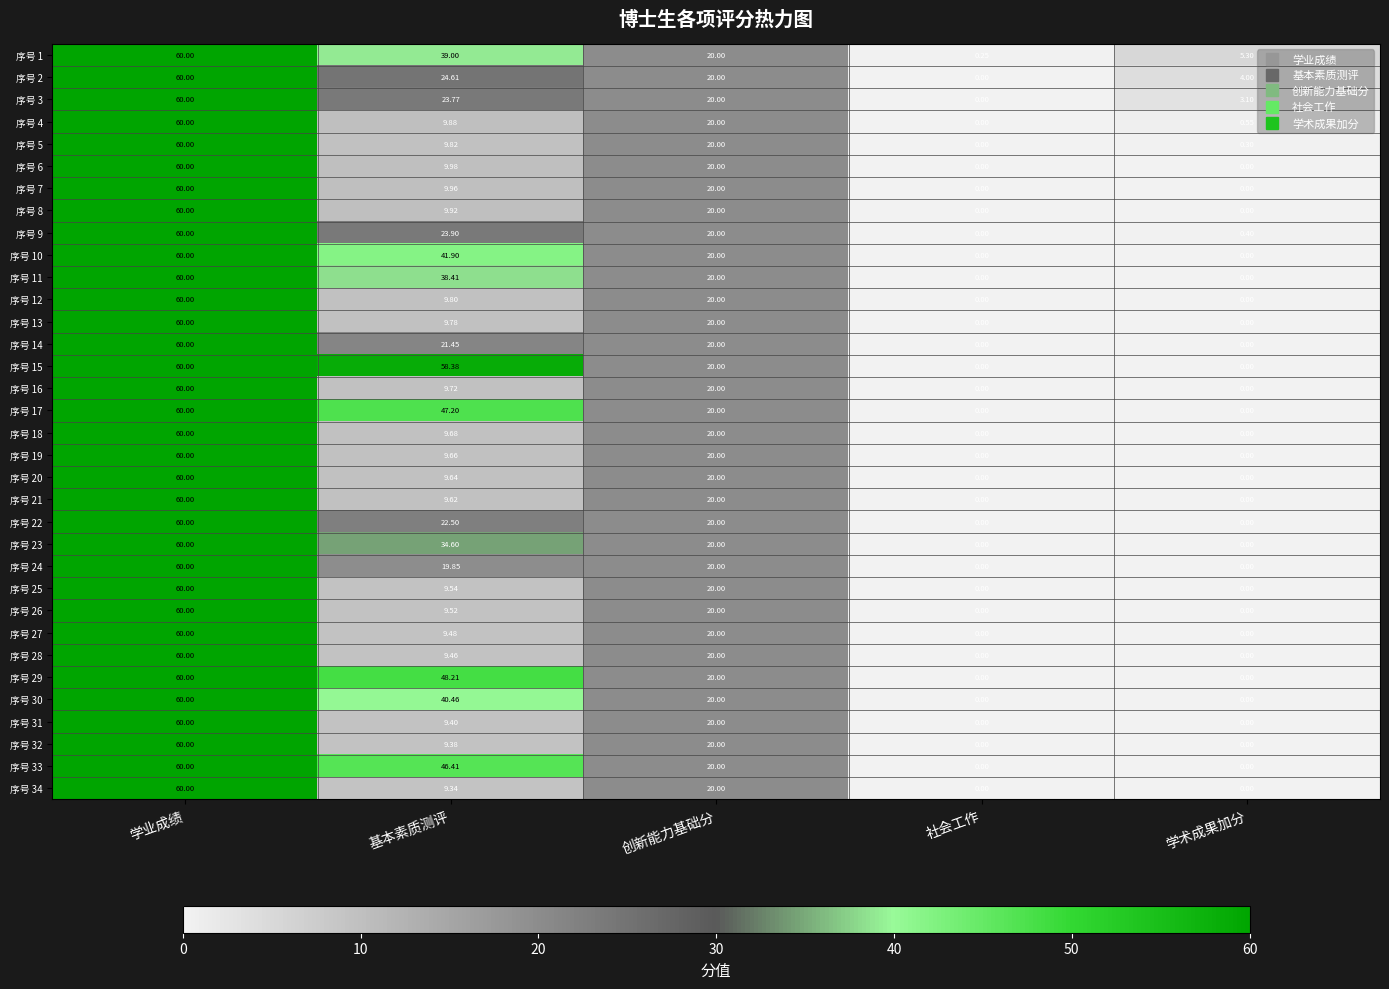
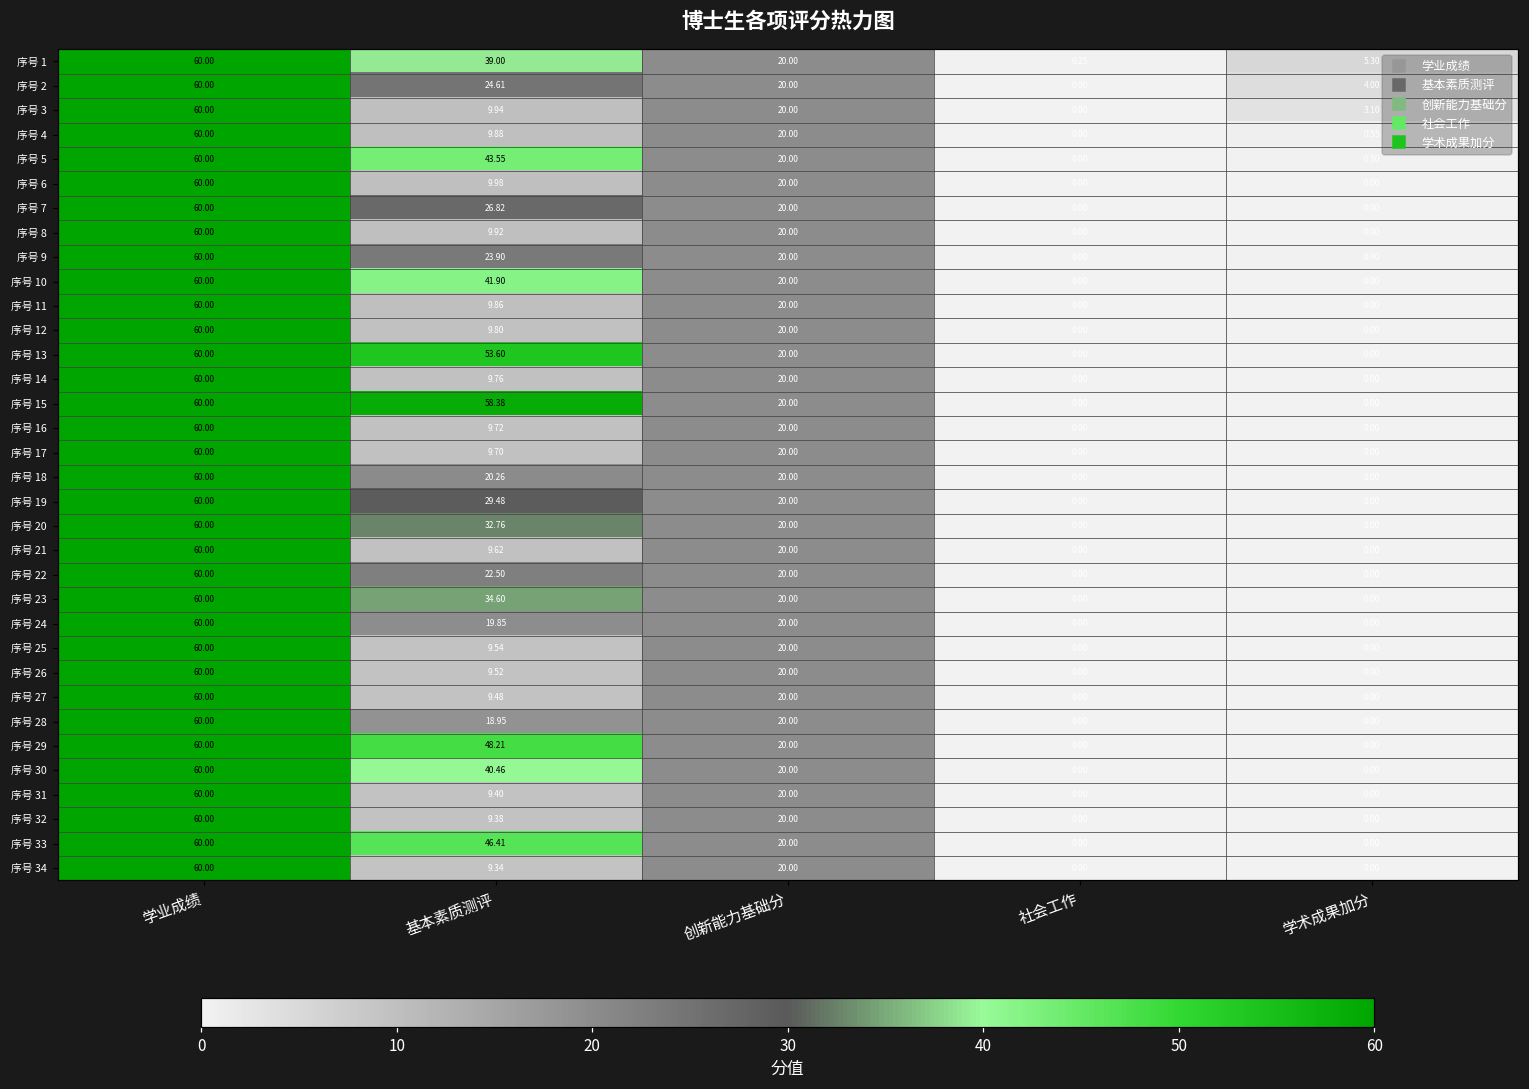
序号 3, 基本素质测评: 23.77 -> 9.94
序号 5, 基本素质测评: 9.82 -> 43.55
序号 7, 基本素质测评: 9.96 -> 26.82
序号 11, 基本素质测评: 38.41 -> 9.86
序号 13, 基本素质测评: 9.78 -> 53.60
序号 14, 基本素质测评: 21.45 -> 9.76
序号 17, 基本素质测评: 47.20 -> 9.70
序号 18, 基本素质测评: 9.68 -> 20.26
序号 19, 基本素质测评: 9.66 -> 29.48
序号 20, 基本素质测评: 9.64 -> 32.76
序号 28, 基本素质测评: 9.46 -> 18.95
